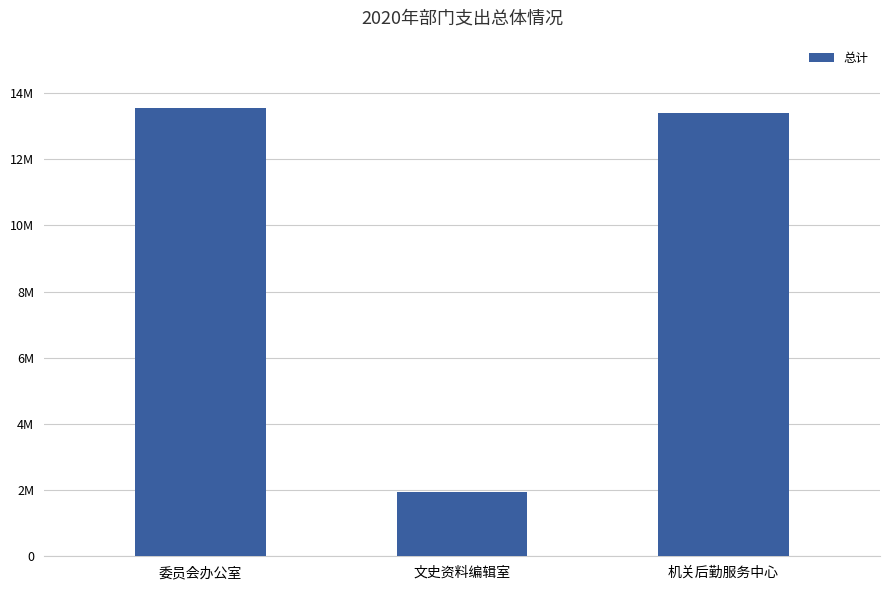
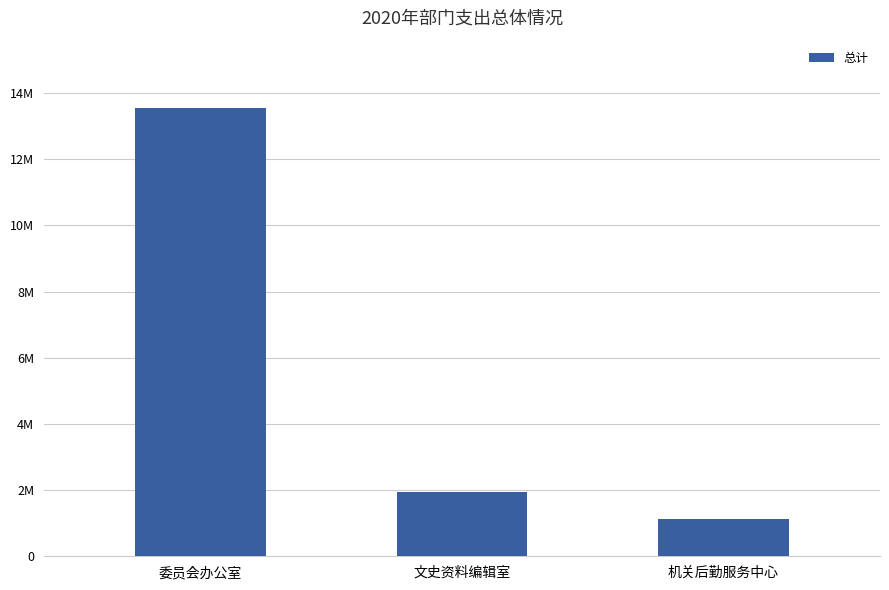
机关后勤服务中心: 13400000 -> 1100000
